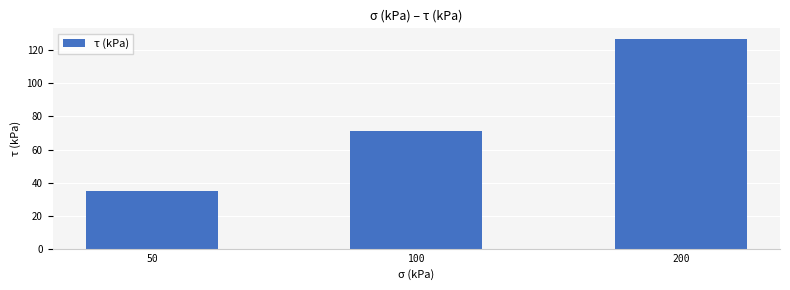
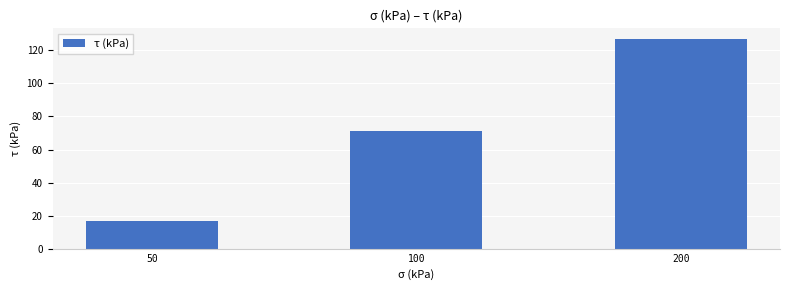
50: 35 -> 17
